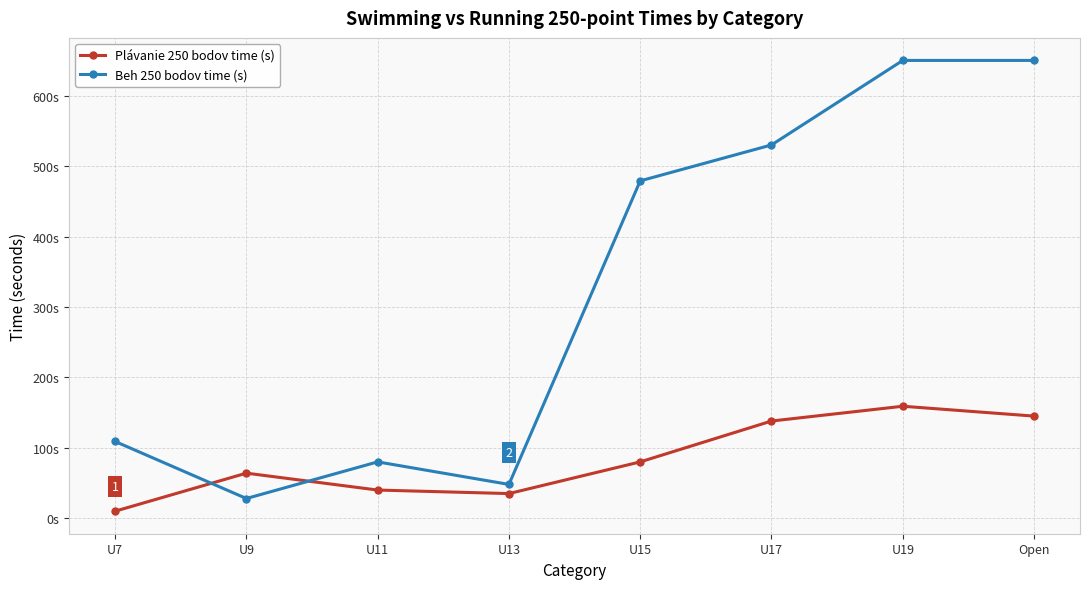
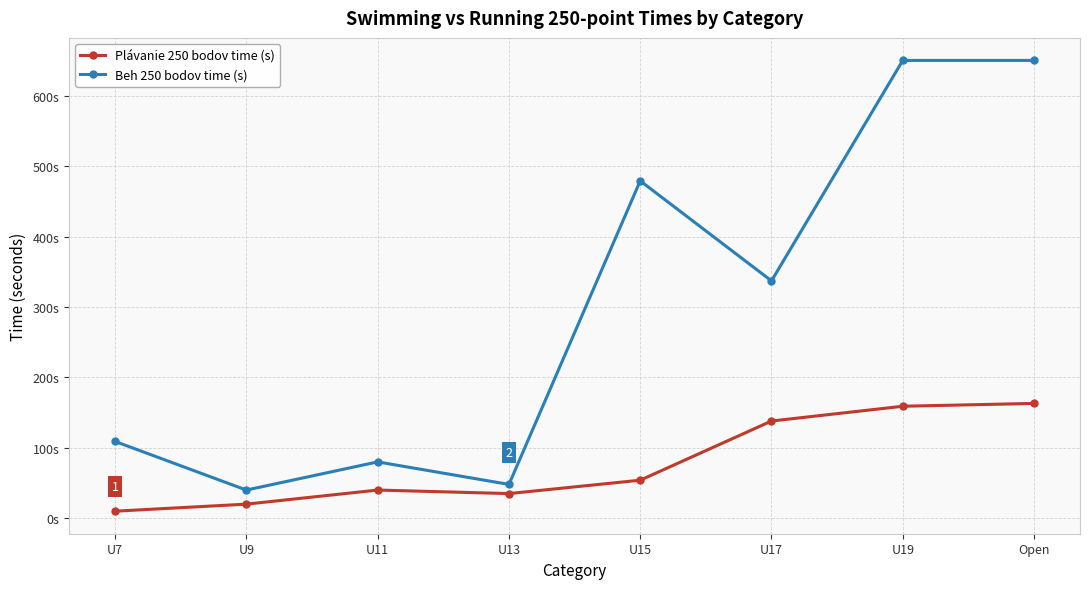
Plávanie 250 bodov time (s), U9: 60s -> 20s
Beh 250 bodov time (s), U9: 30s -> 40s
Plávanie 250 bodov time (s), U15: 80s -> 50s
Beh 250 bodov time (s), U17: 530s -> 340s
Plávanie 250 bodov time (s), Open: 150s -> 160s
